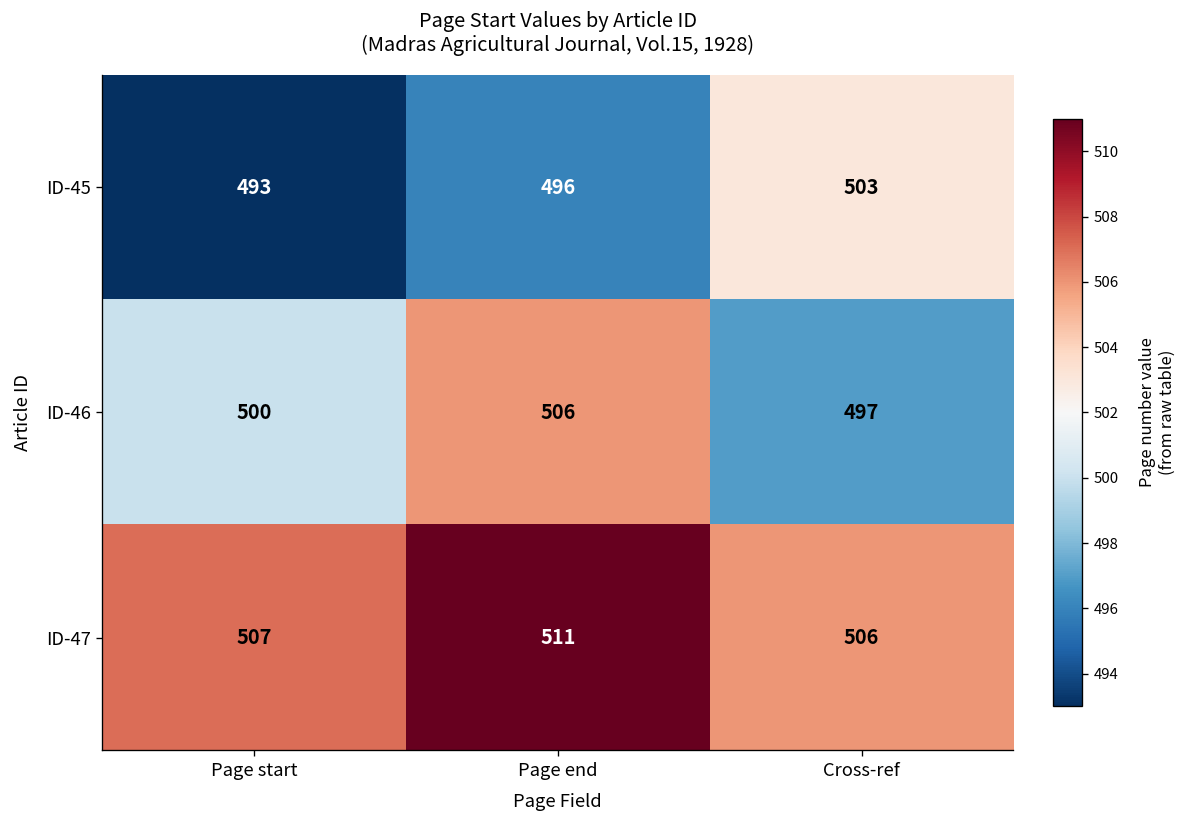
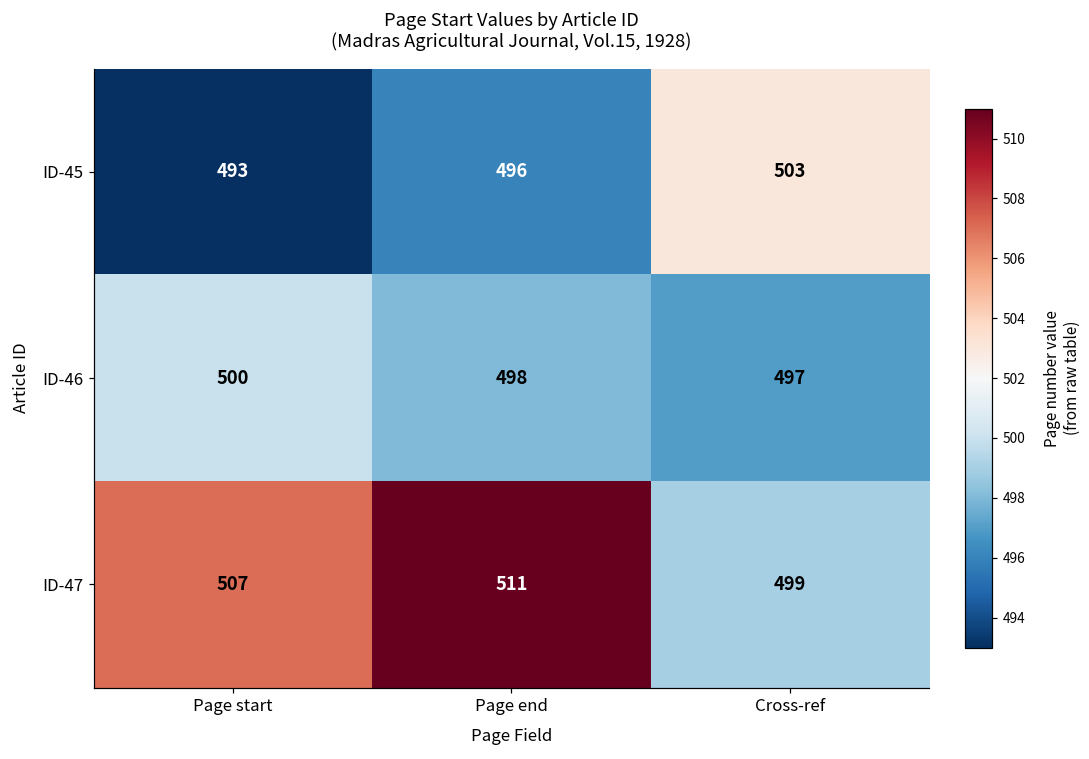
ID-46, Page end: 506 -> 498
ID-47, Cross-ref: 506 -> 499
